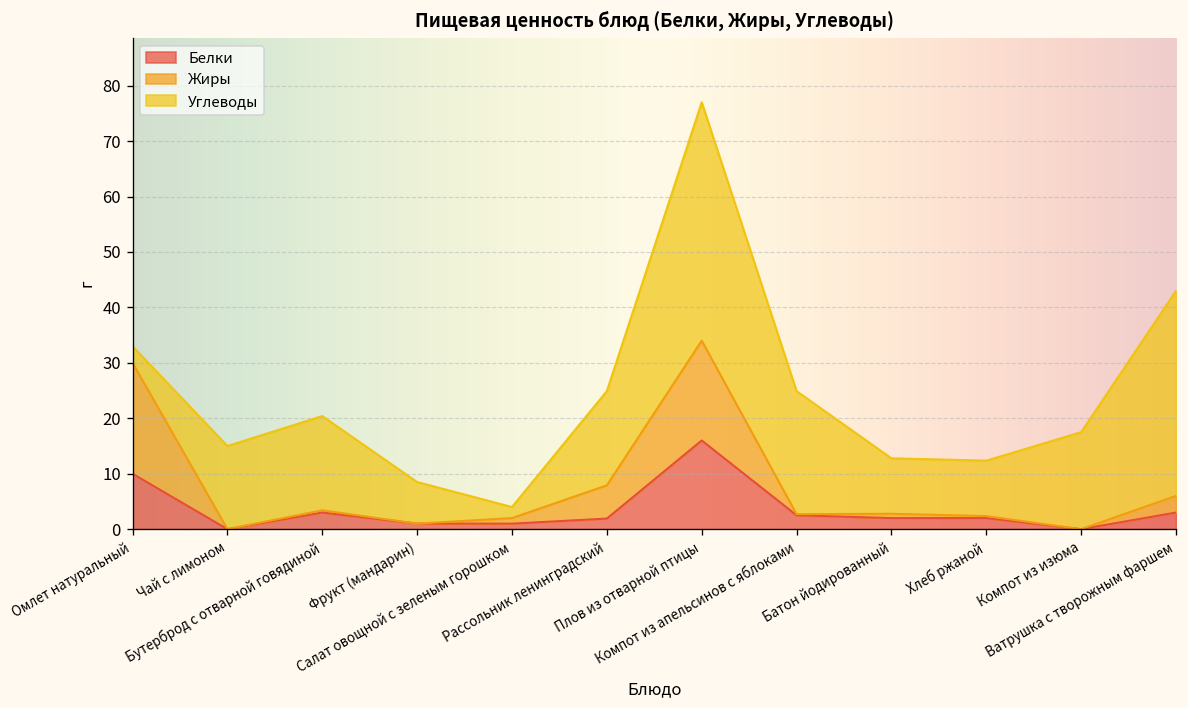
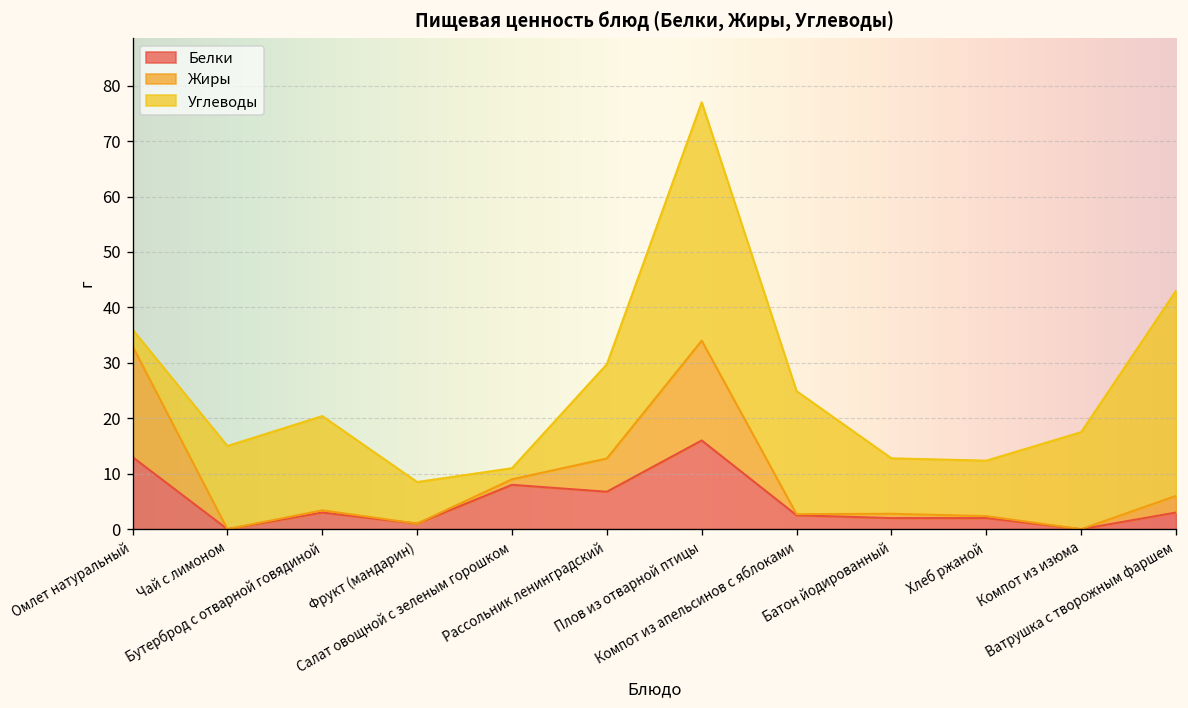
Белки, Омлет натуральный: 10 -> 13
Белки, Салат овощной с зеленым горошком: 1 -> 8
Белки, Рассольник ленинградский: 2 -> 7
